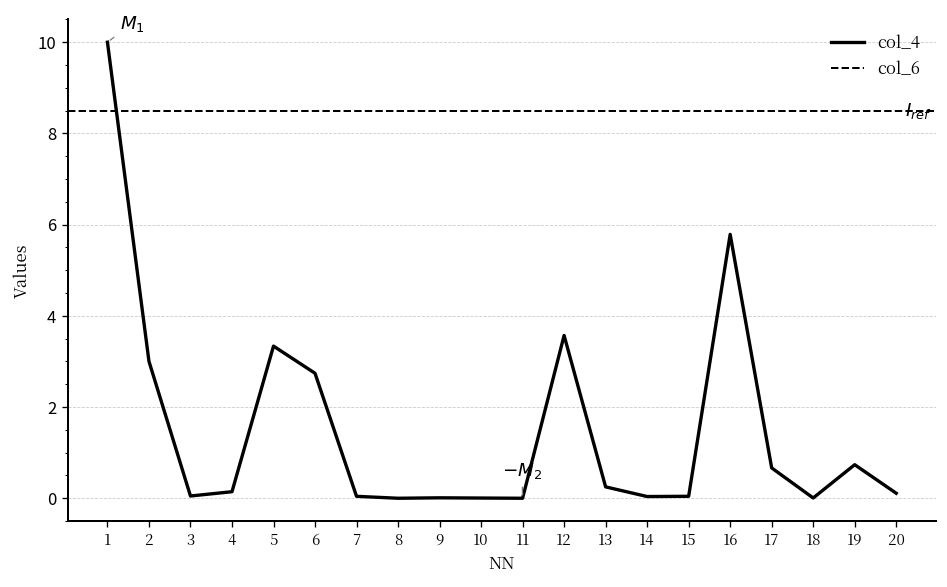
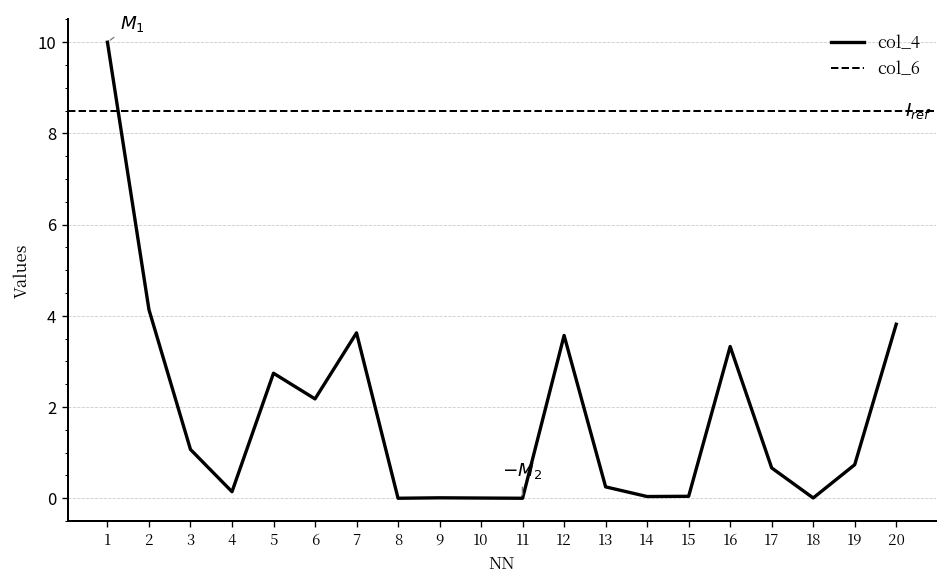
2: 3.0 -> 4.1
3: 0.0 -> 1.1
5: 3.3 -> 2.7
6: 2.7 -> 2.2
7: 0.0 -> 3.6
16: 5.8 -> 3.3
20: 0.1 -> 3.8
